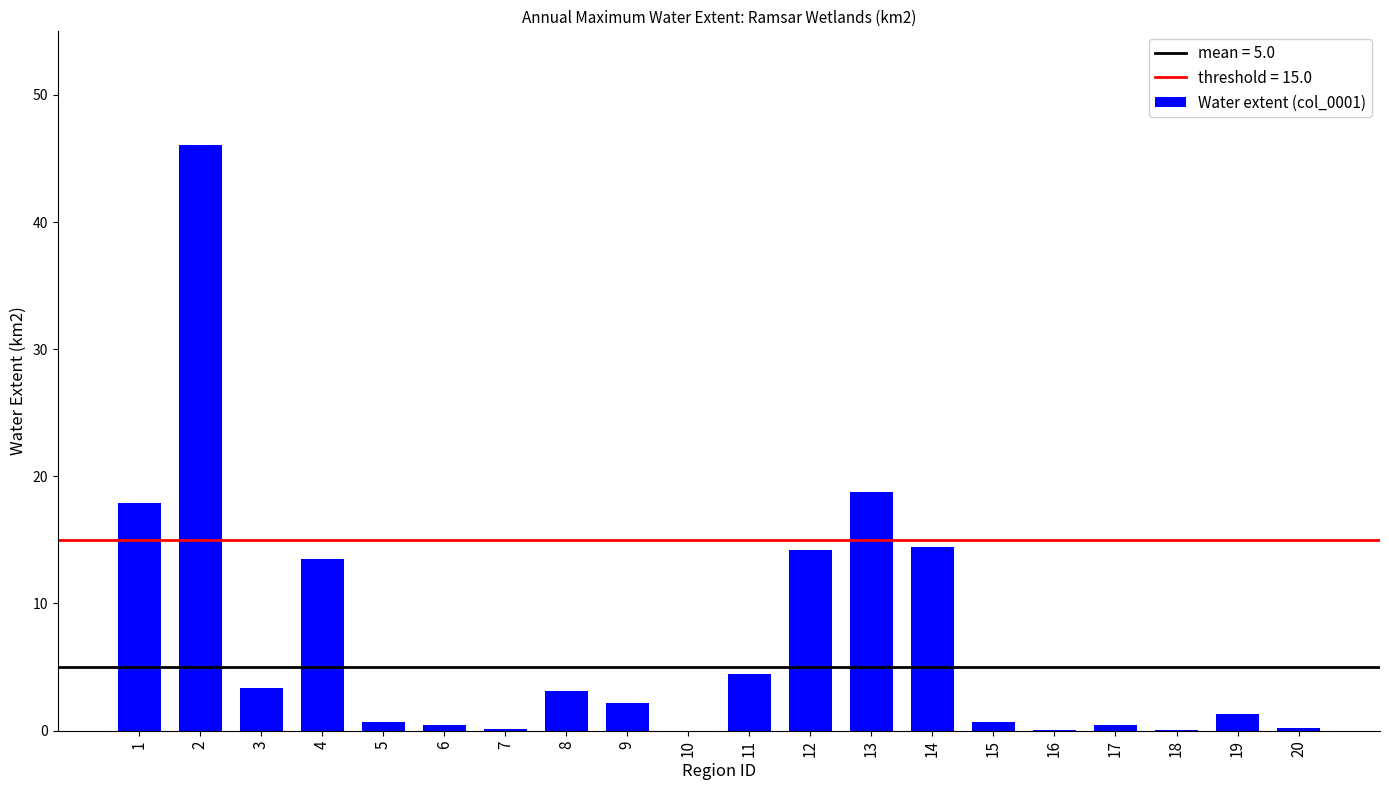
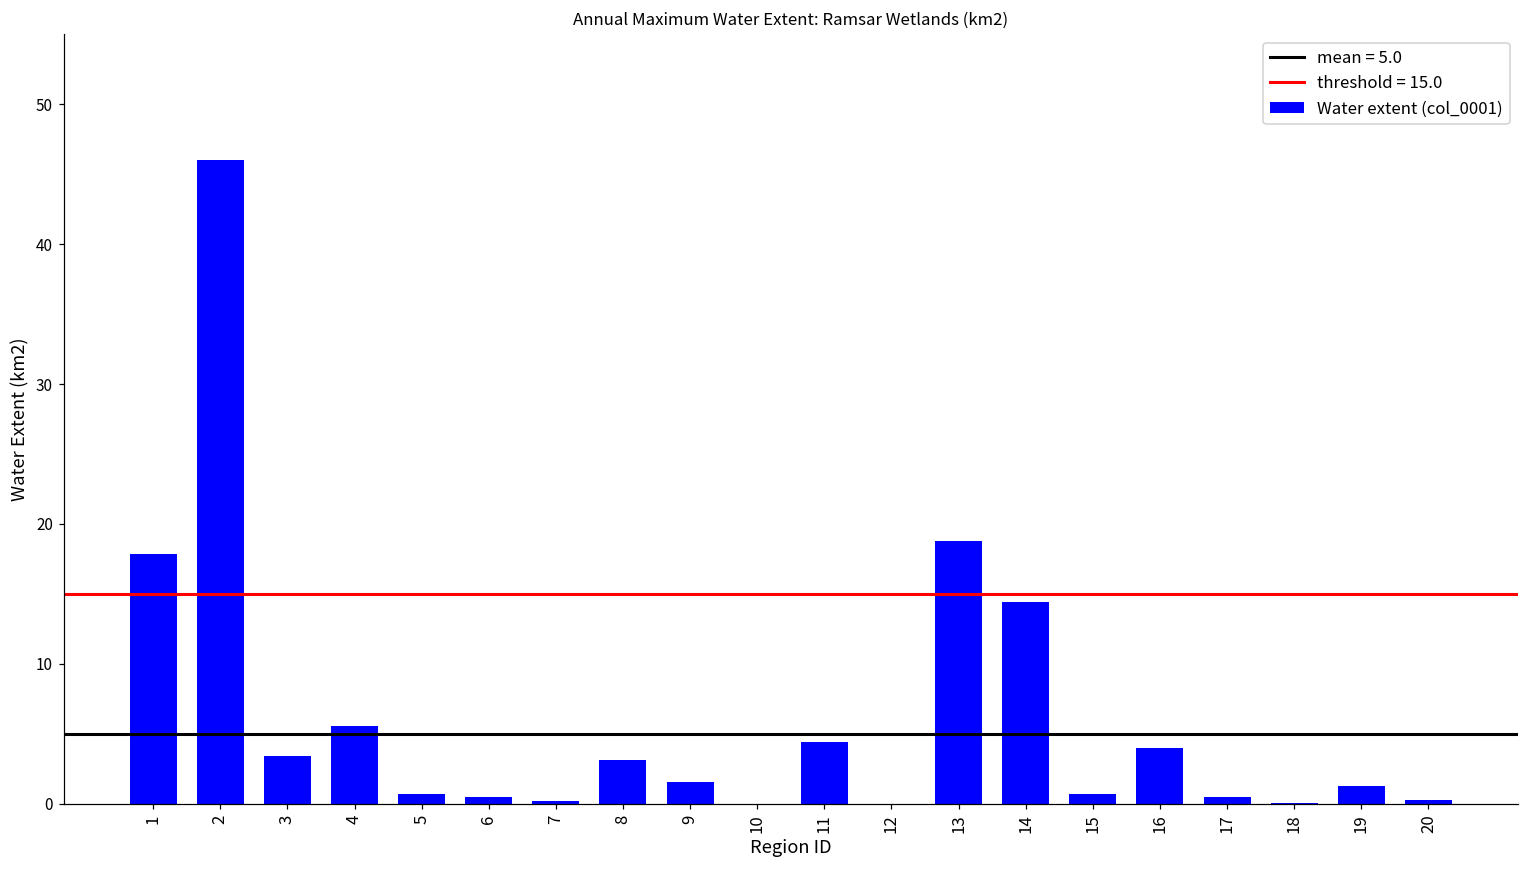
4: 13.5 -> 5.6
9: 2.2 -> 1.5
12: 14.2 -> 0.0
16: 0.1 -> 4.0
